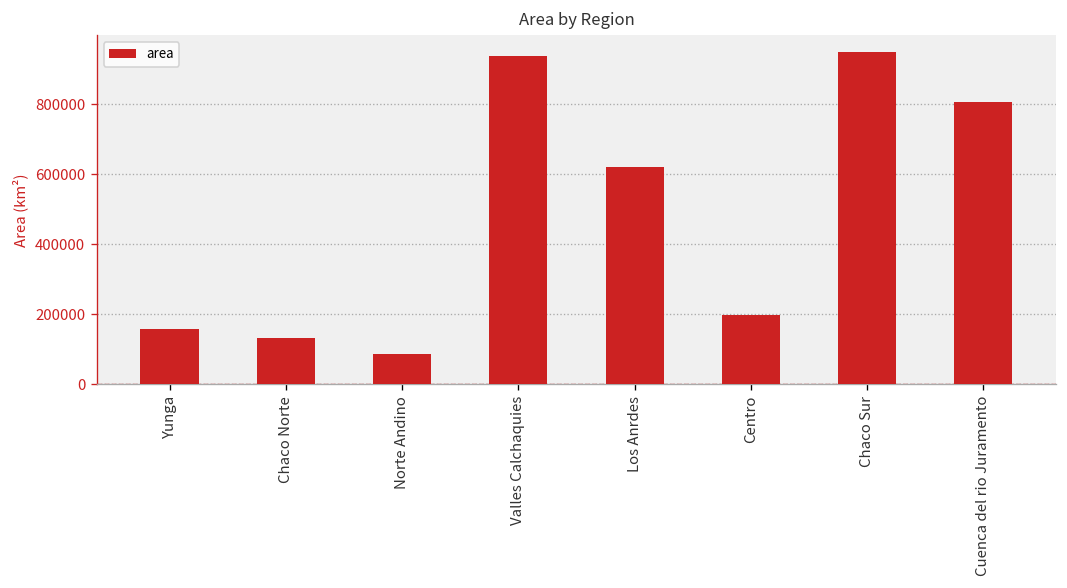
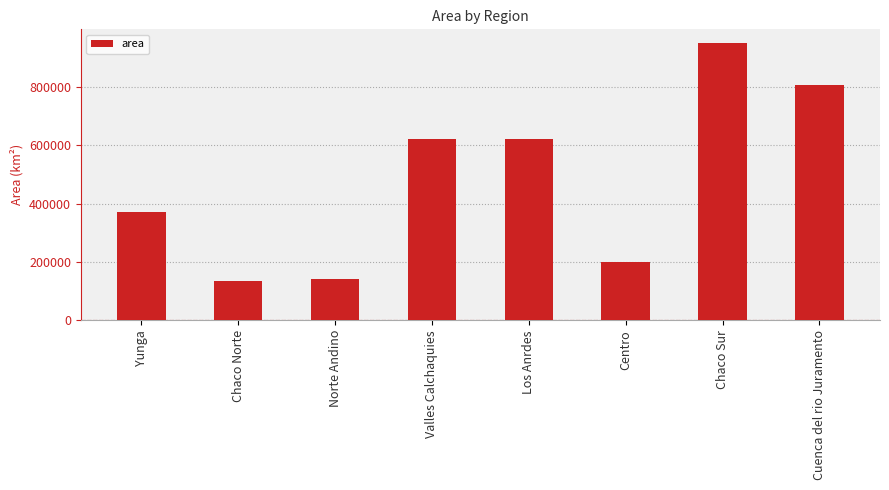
Yunga: 160000 -> 370000
Norte Andino: 90000 -> 140000
Valles Calchaquies: 940000 -> 620000
